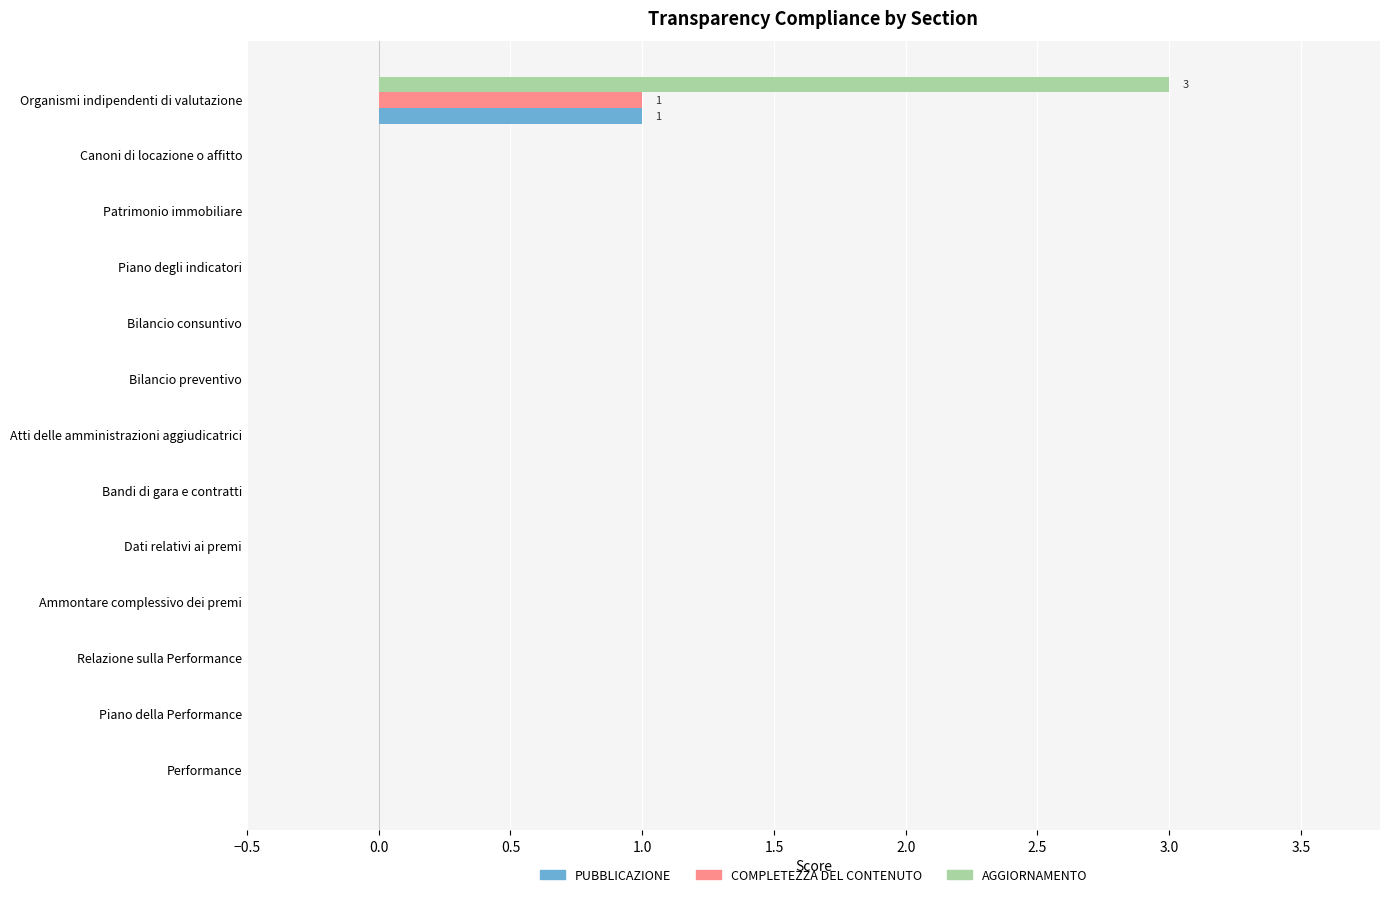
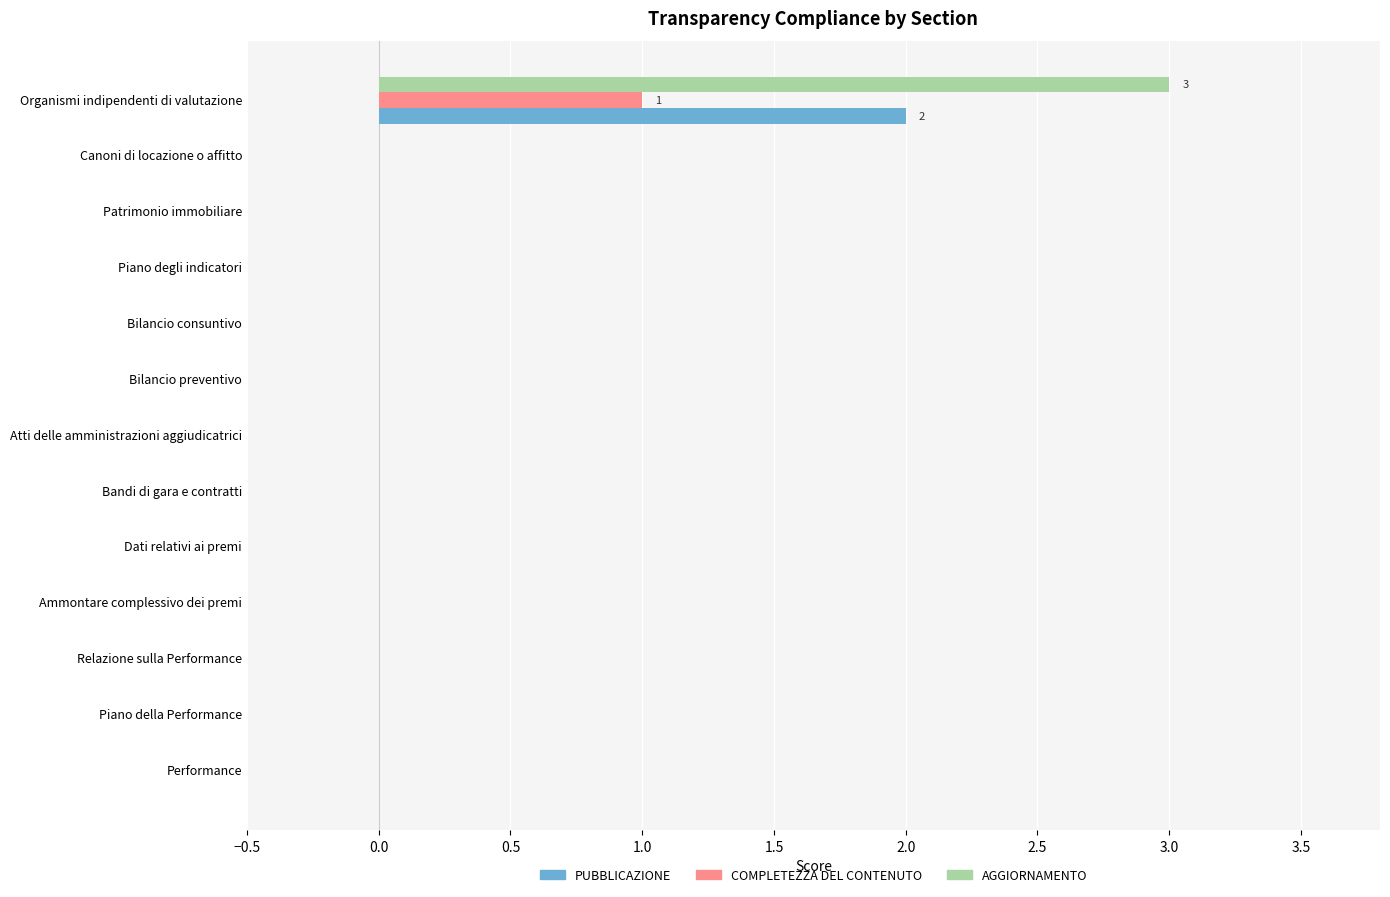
PUBBLICAZIONE, Organismi indipendenti di valutazione: 1 -> 2
